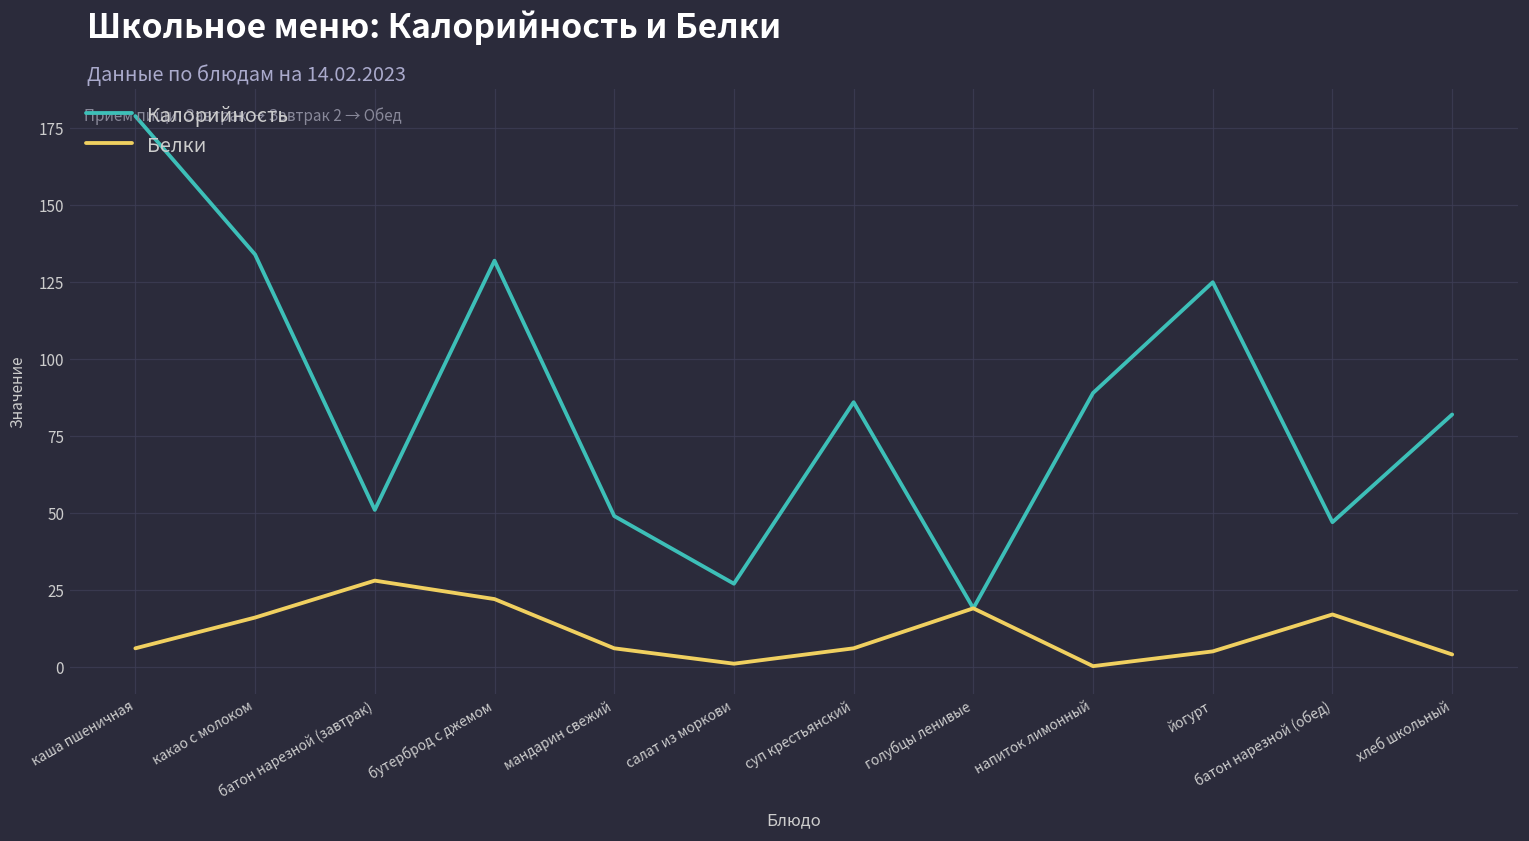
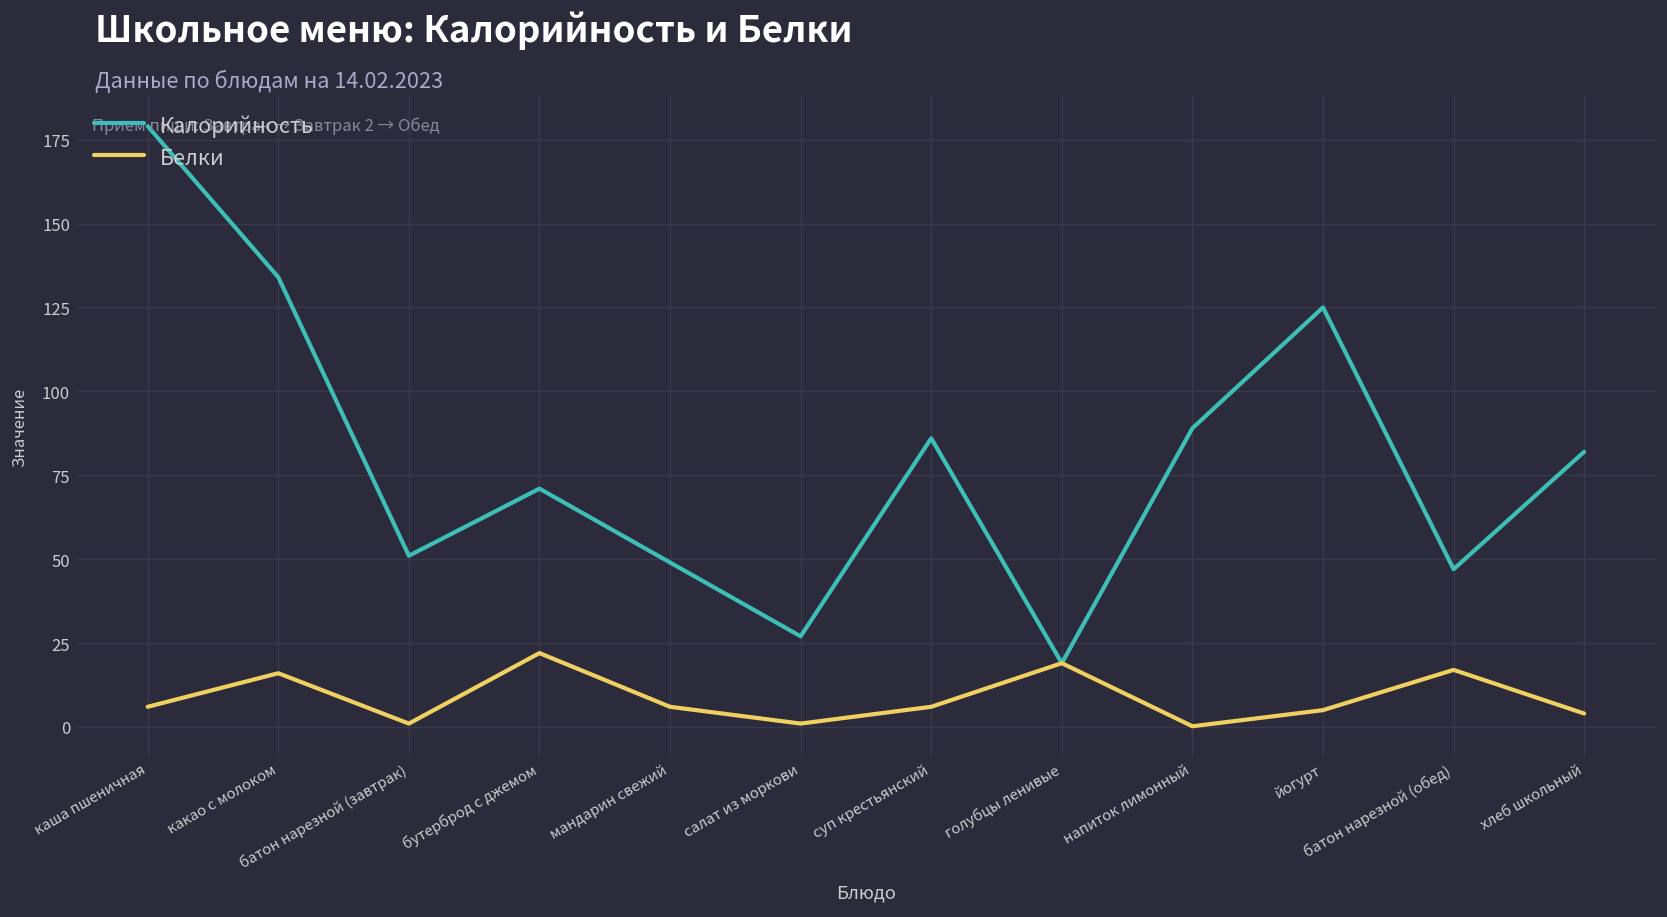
Белки, батон нарезной (завтрак): 28 -> 1
Калорийность, бутерброд с джемом: 132 -> 71
